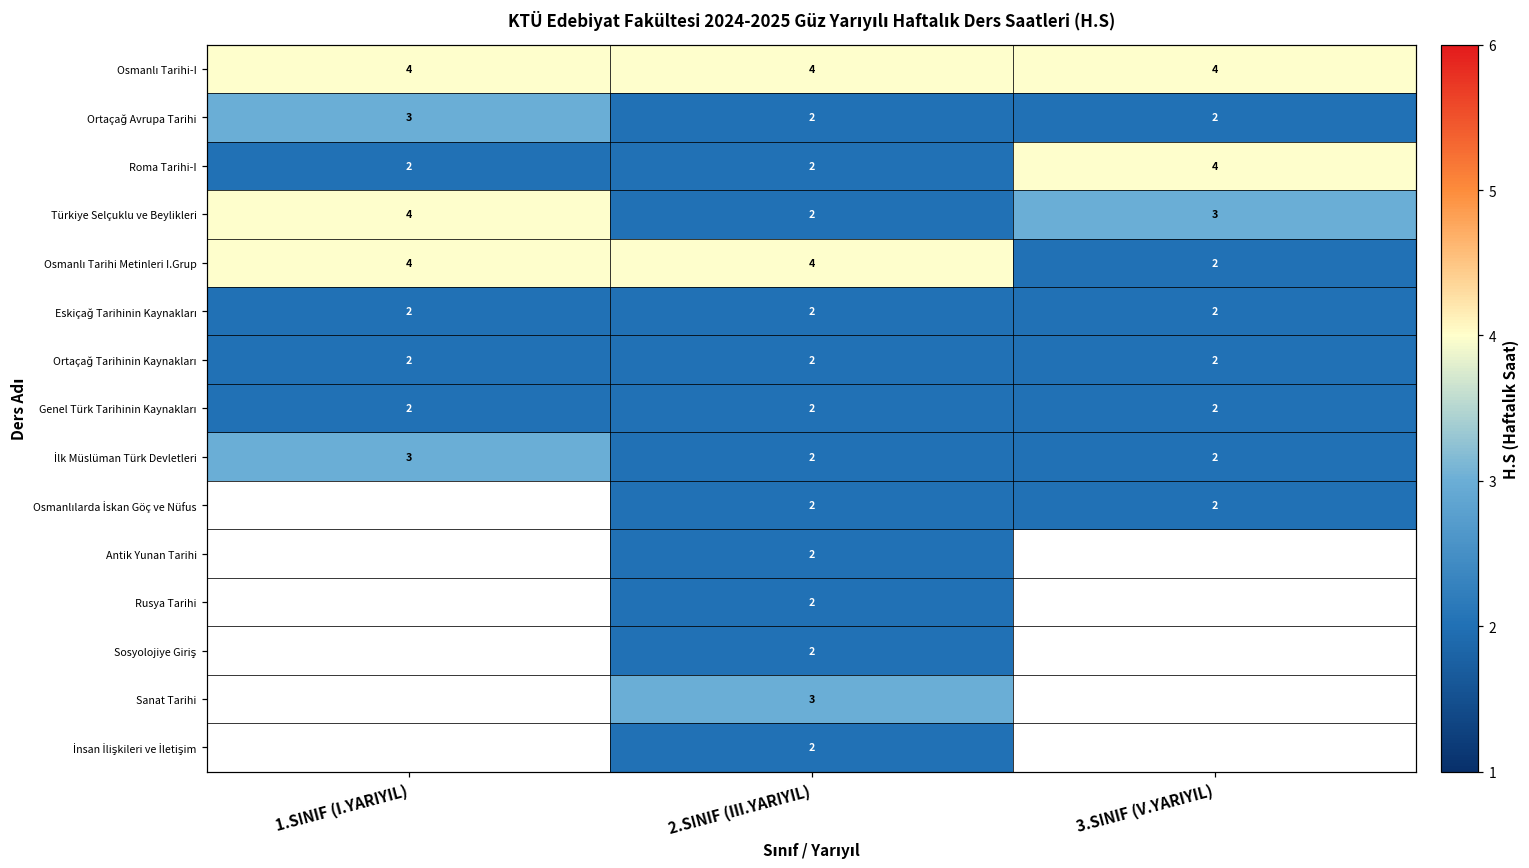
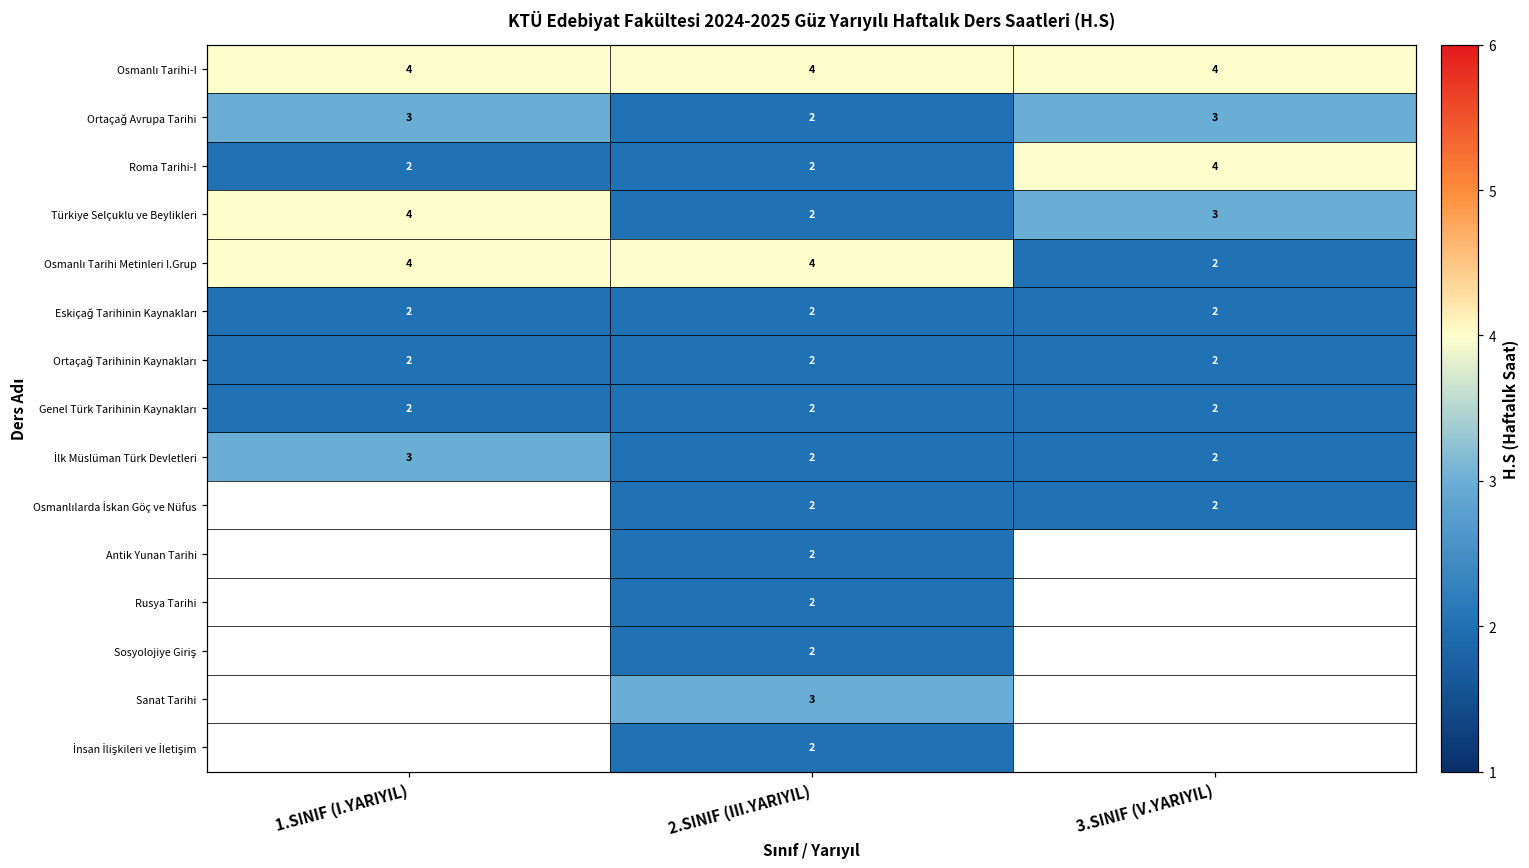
Ortaçağ Avrupa Tarihi, 3.SINIF (V.YARIYIL): 2 -> 3
